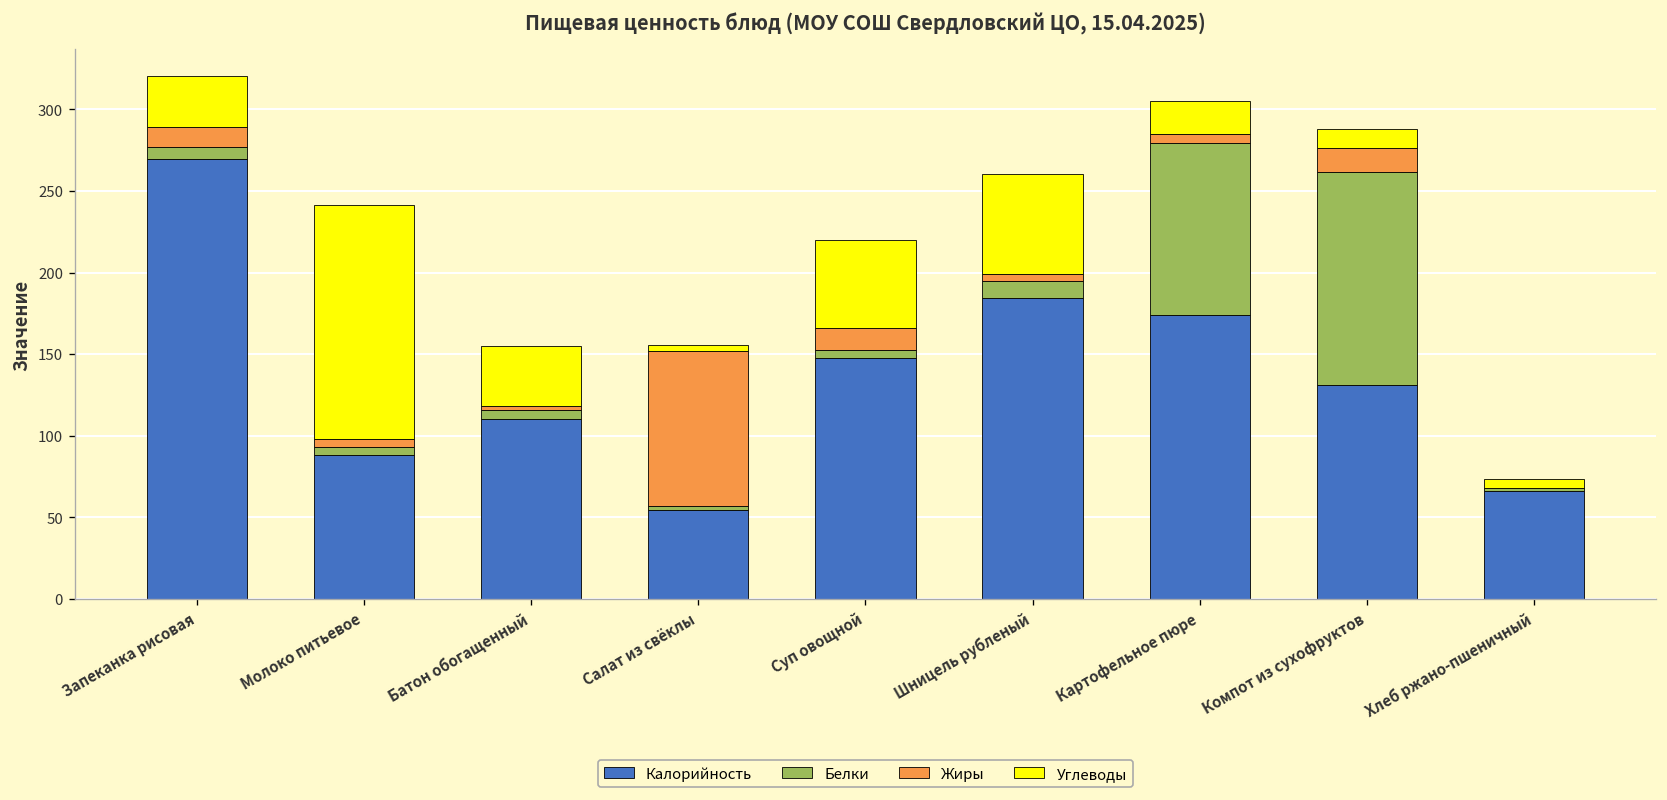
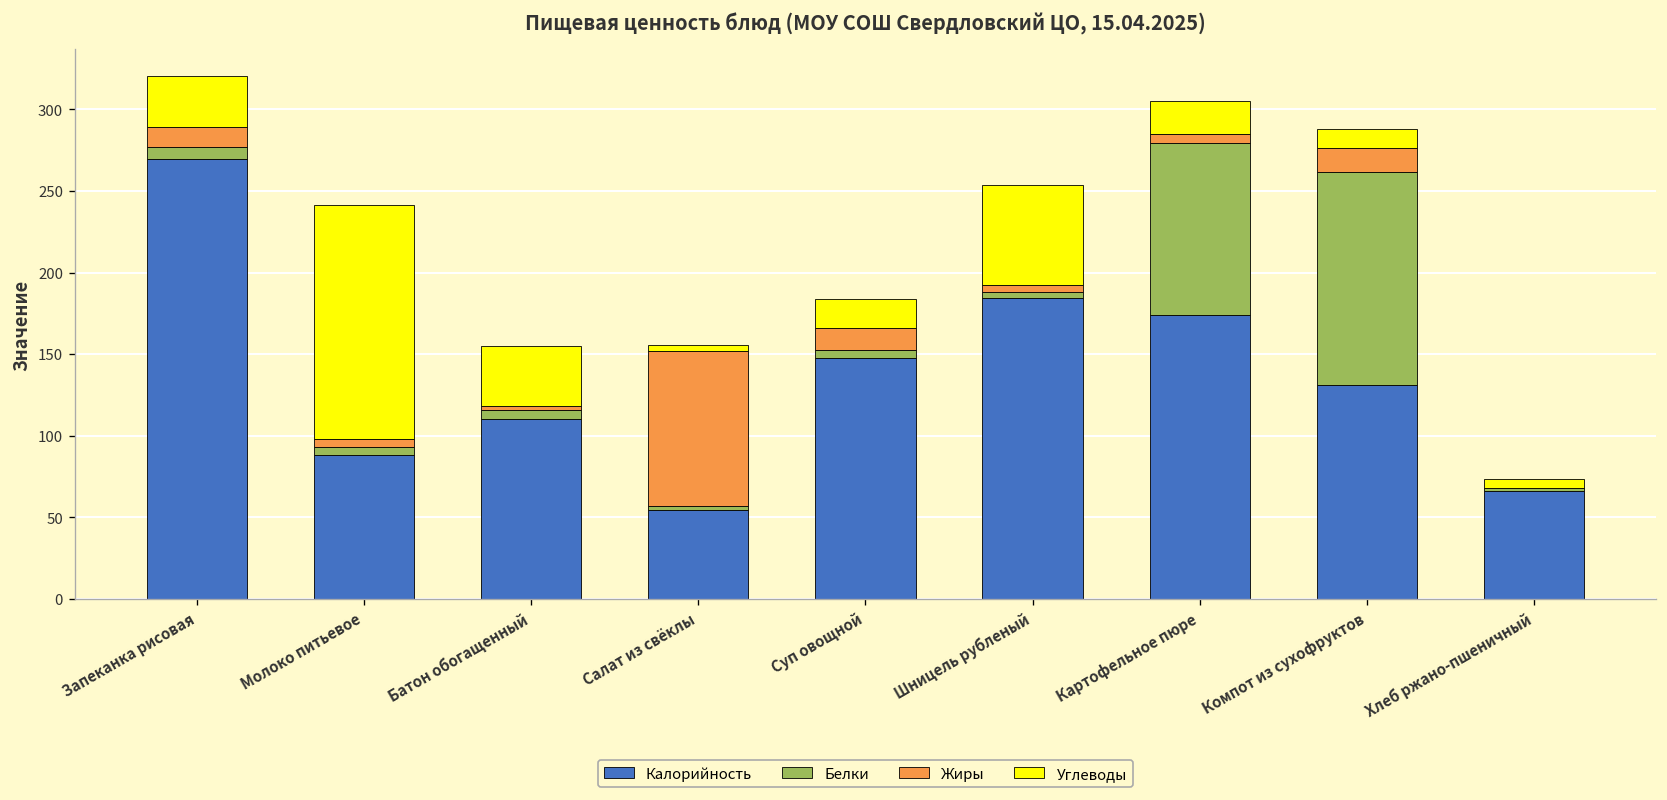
Углеводы, Суп овощной: 54 -> 18
Белки, Шницель рубленый: 10 -> 3
